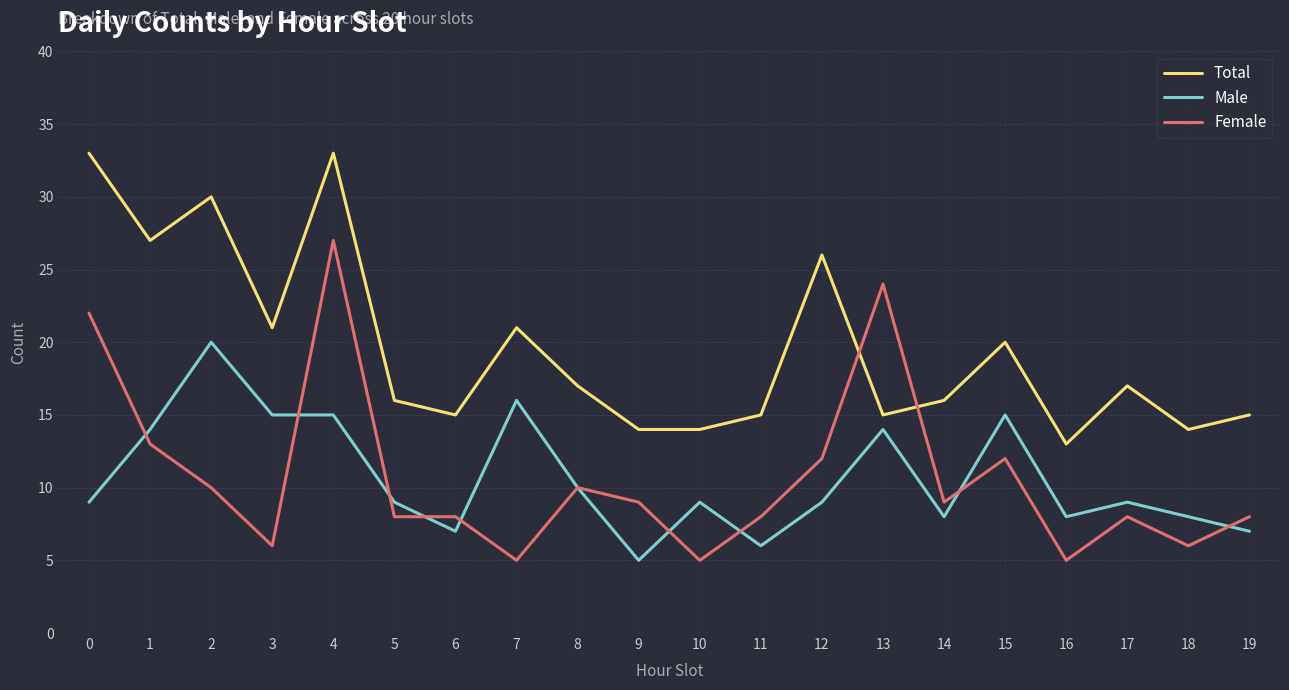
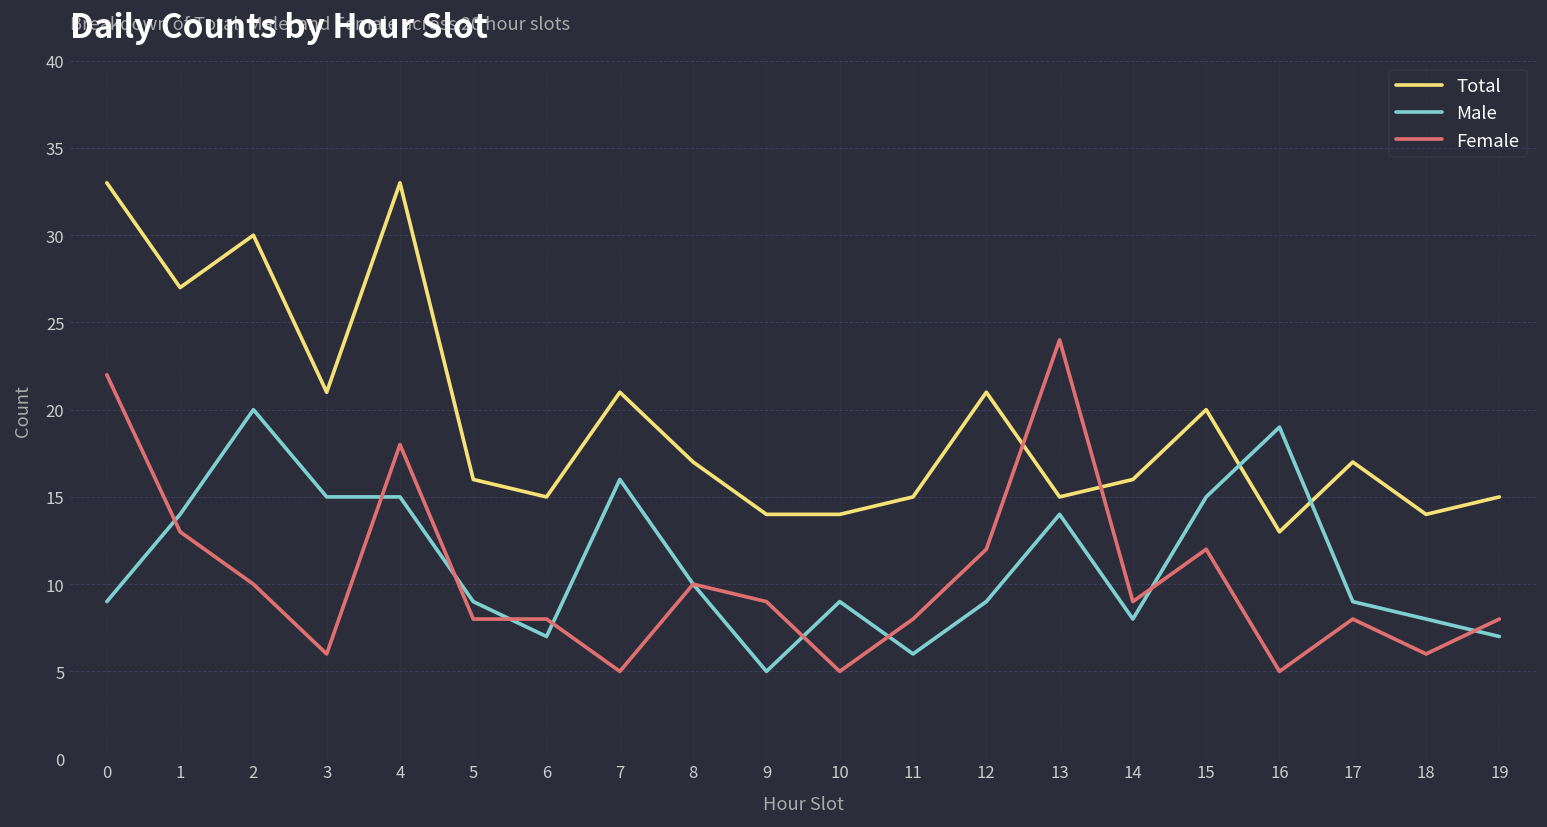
Female, 4: 27 -> 18
Total, 12: 26 -> 21
Male, 16: 8 -> 19
